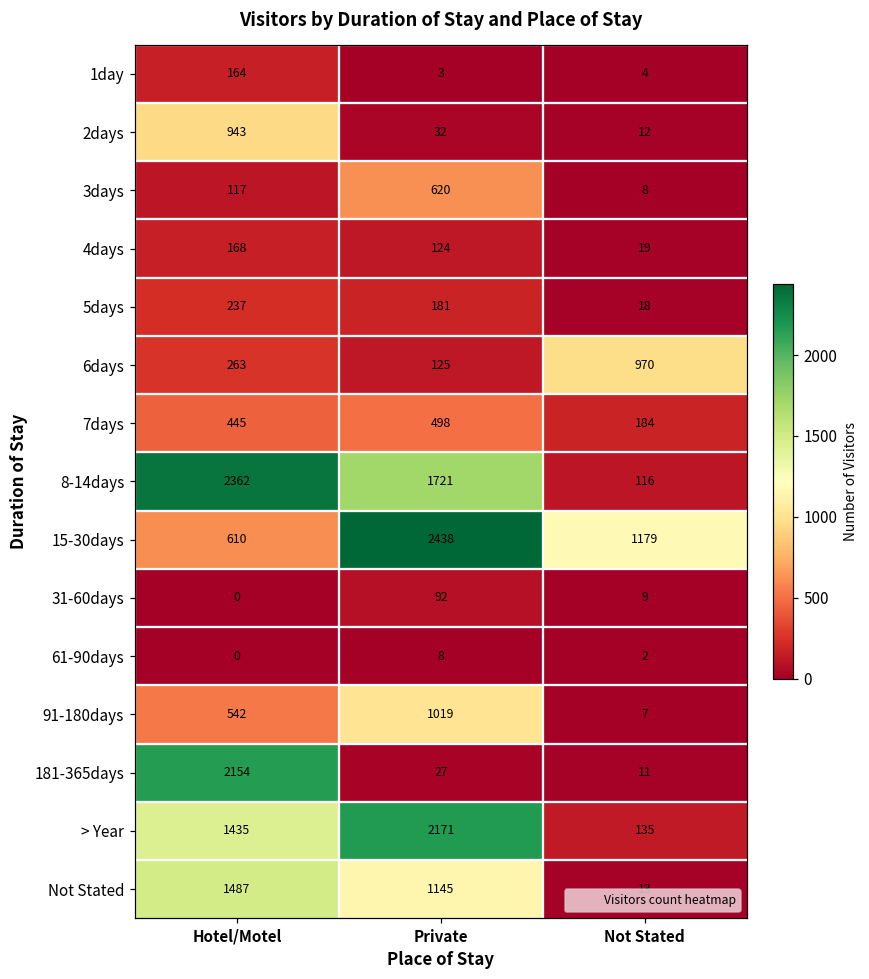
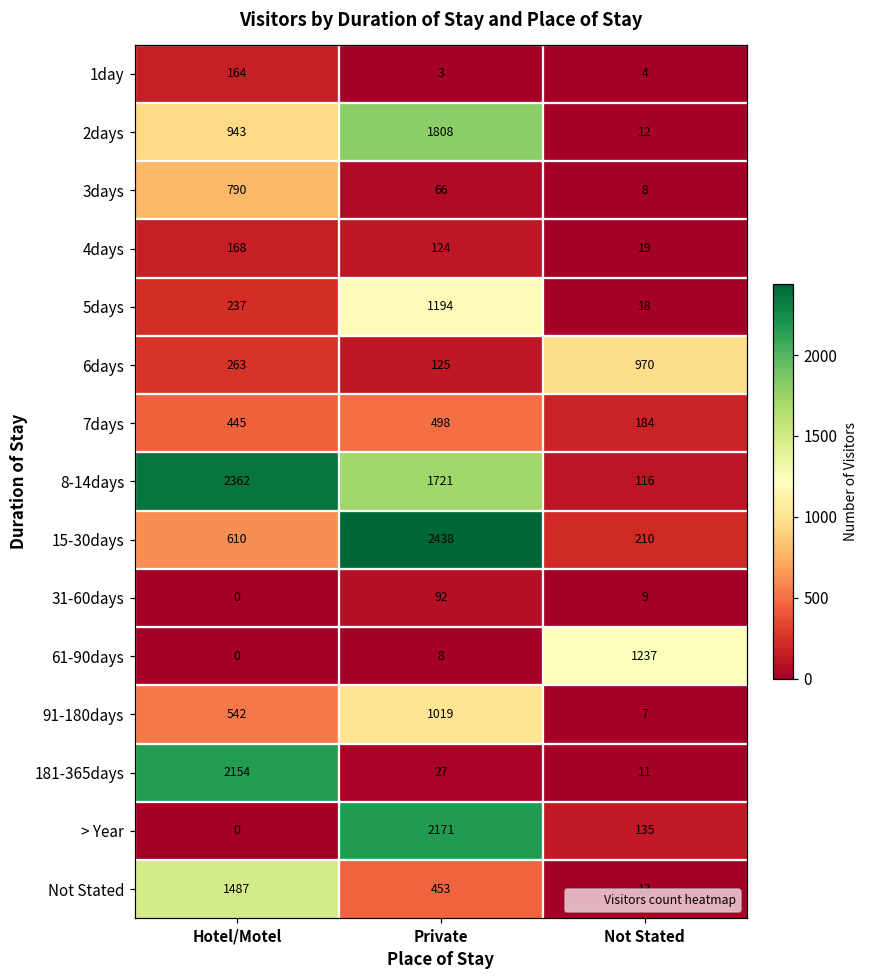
2days, Private: 32 -> 1808
3days, Hotel/Motel: 117 -> 790
3days, Private: 620 -> 66
5days, Private: 181 -> 1194
15-30days, Not Stated: 1179 -> 210
61-90days, Not Stated: 2 -> 1237
> Year, Hotel/Motel: 1435 -> 0
Not Stated, Private: 1145 -> 453
